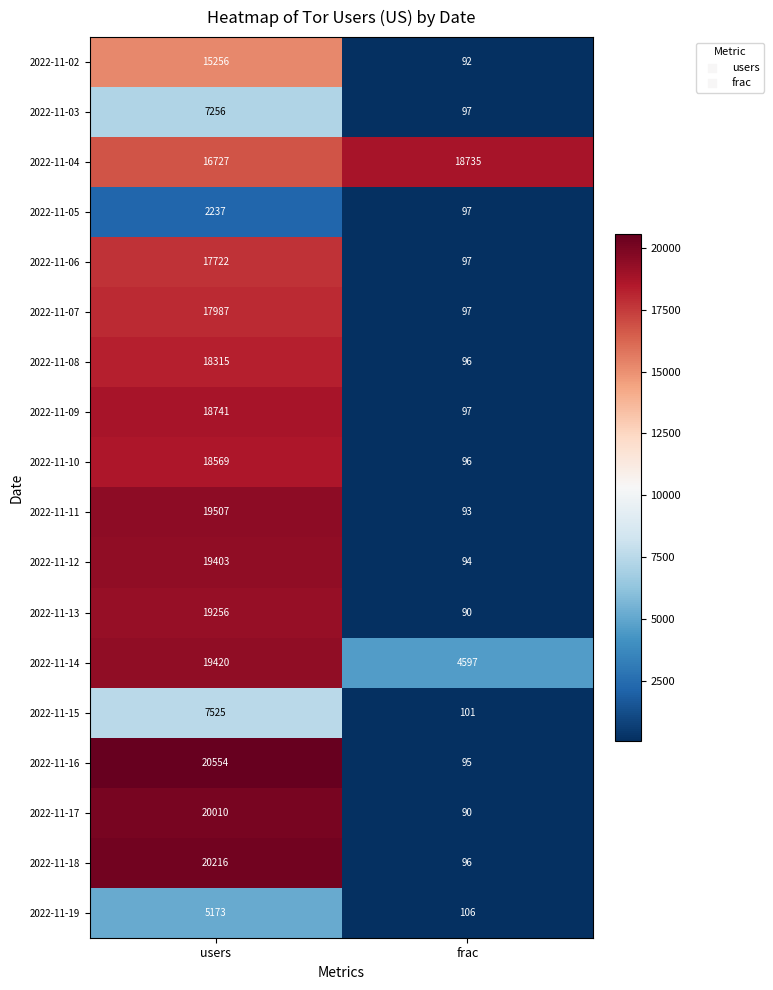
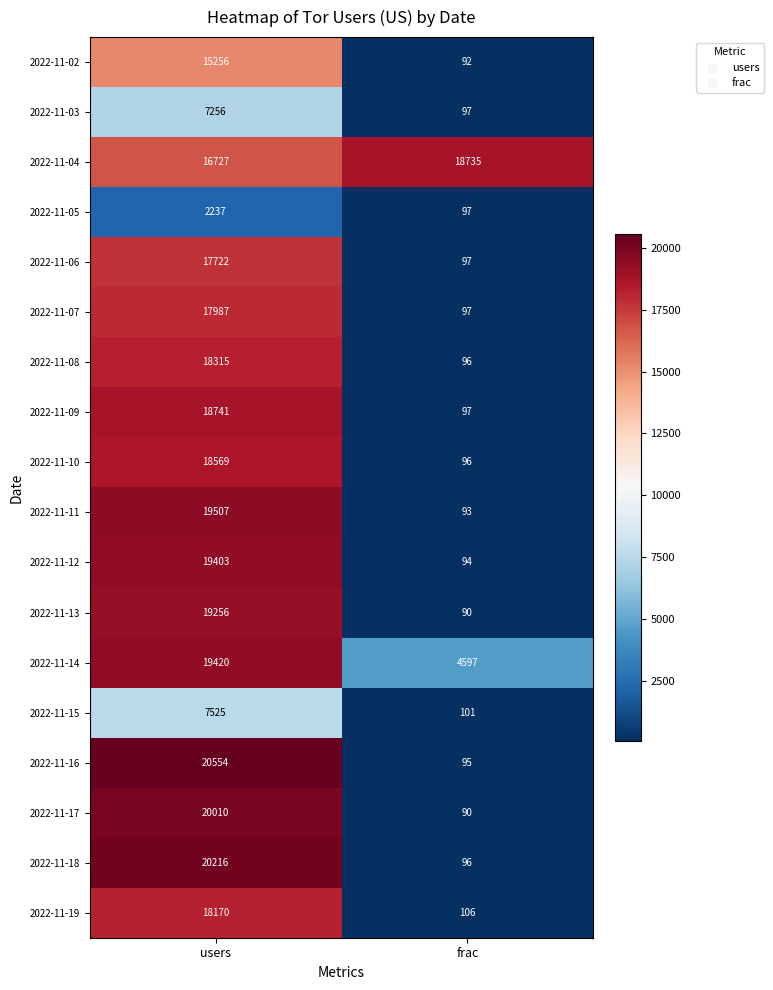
2022-11-19, users: 5173 -> 18170
